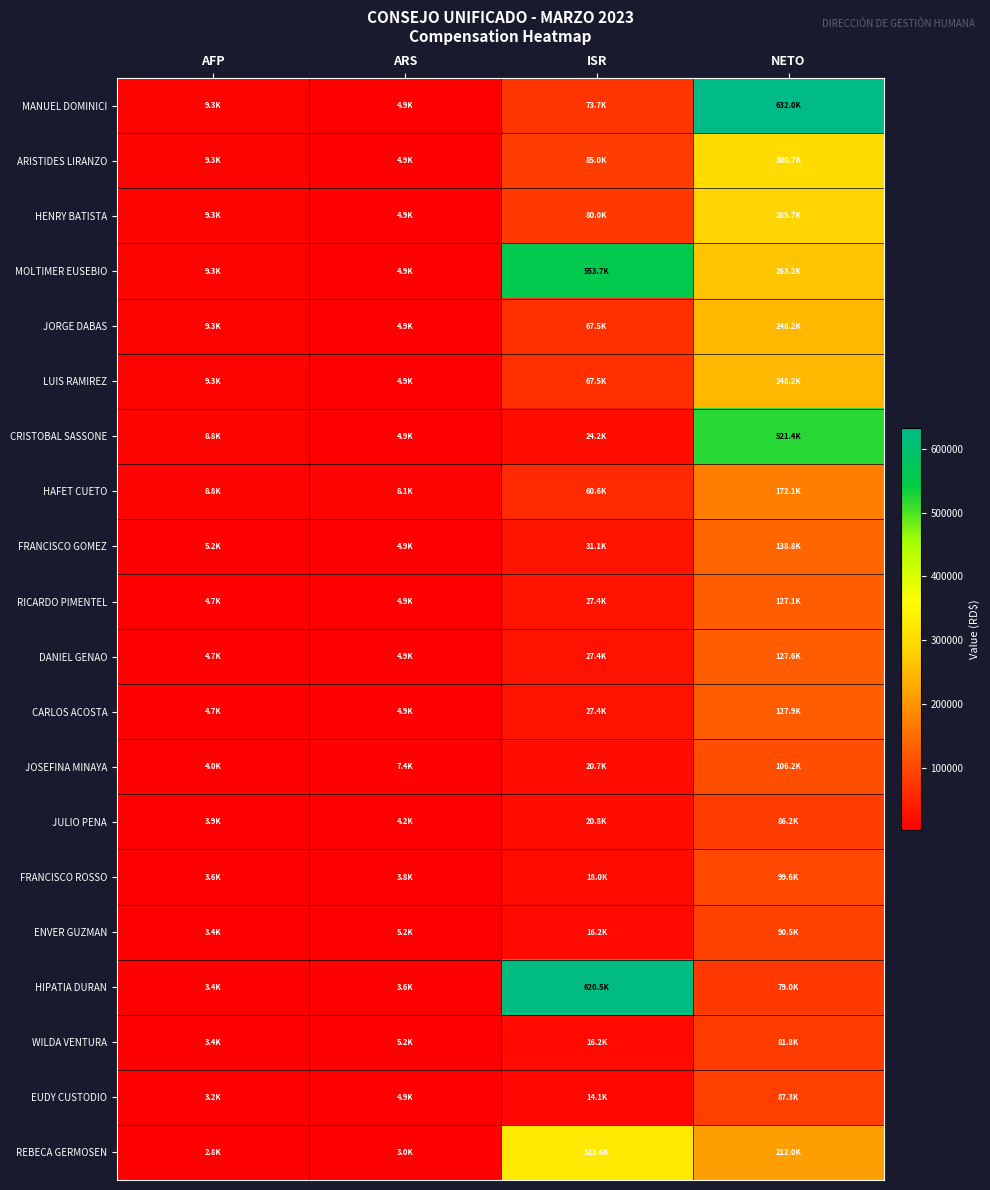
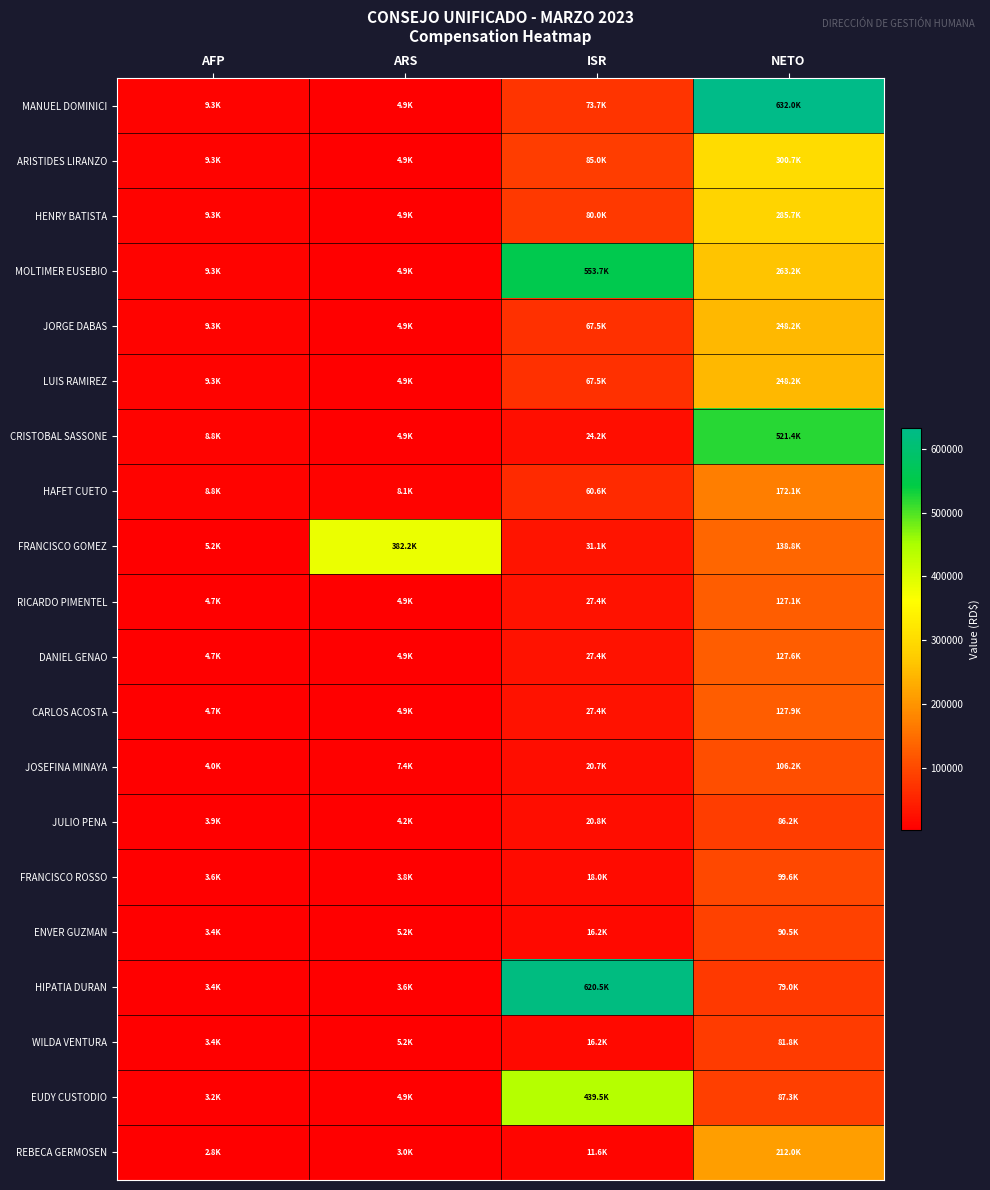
FRANCISCO GOMEZ, ARS: 4.9K -> 382.2K
EUDY CUSTODIO, ISR: 14.1K -> 439.5K
REBECA GERMOSEN, ISR: 323.6K -> 11.6K
